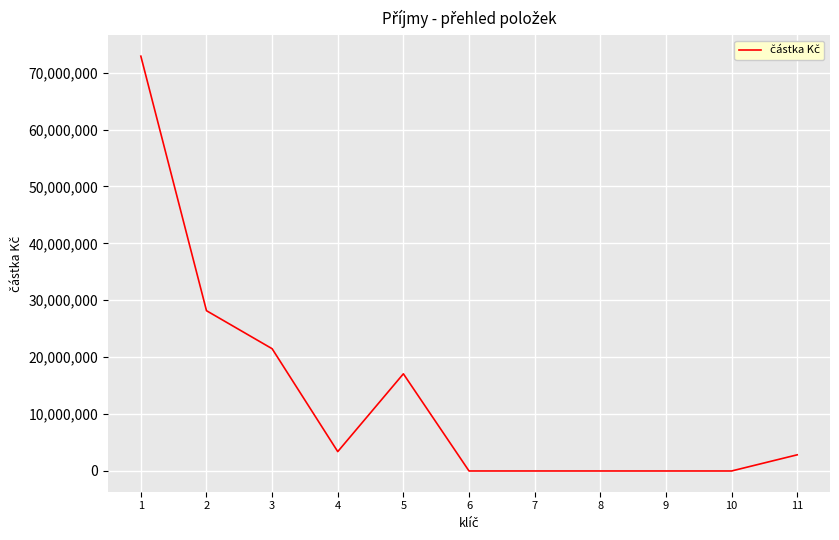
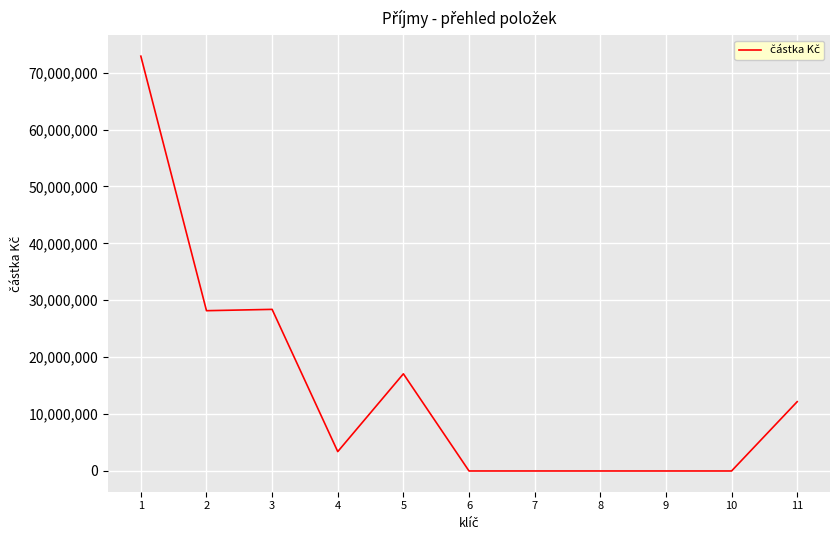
3: 21,000,000 -> 28,000,000
11: 3,000,000 -> 12,000,000
